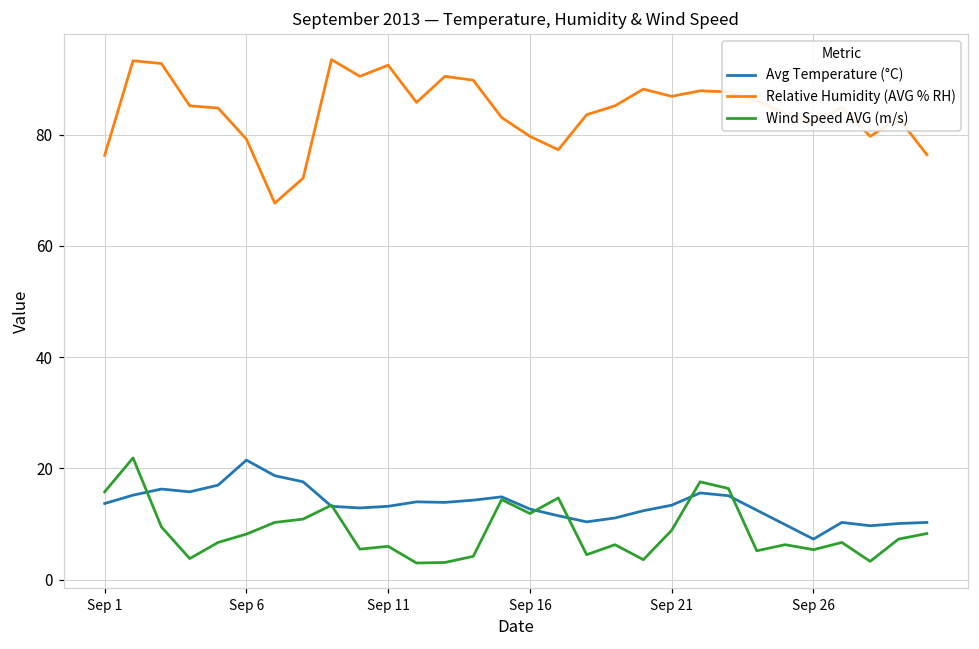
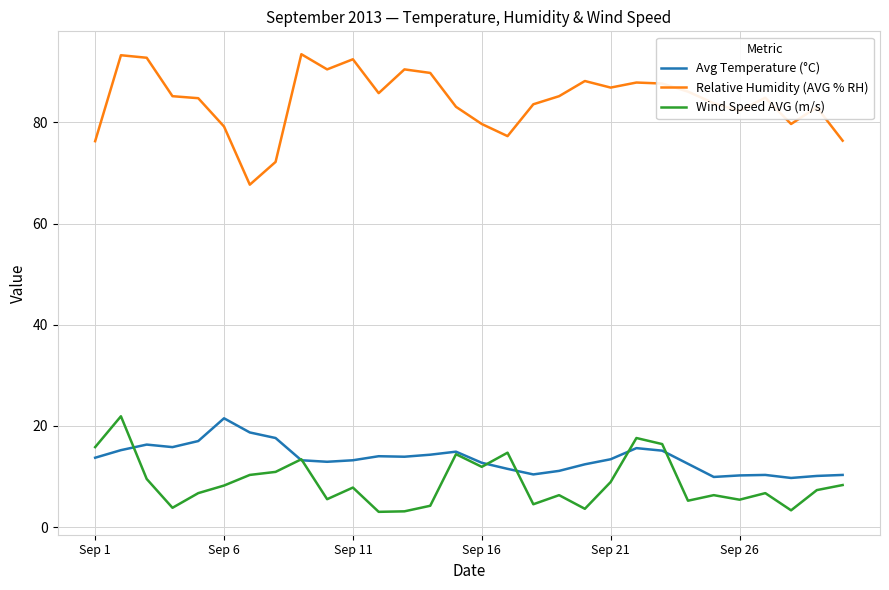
Wind Speed AVG (m/s), Sep 11: 6 -> 8
Avg Temperature (°C), Sep 26: 7 -> 10
